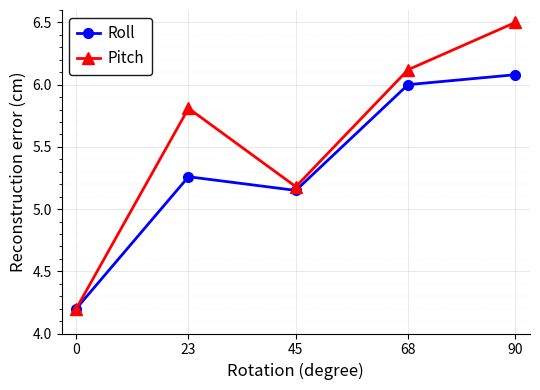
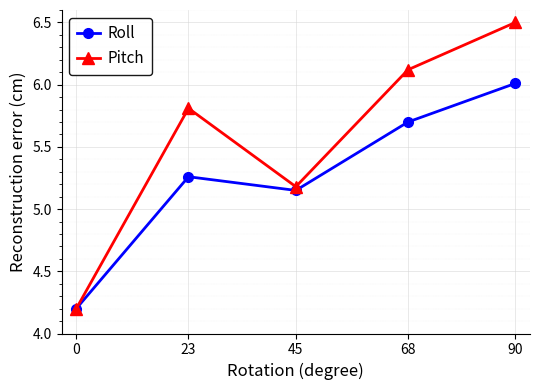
Roll, 68: 6.0 -> 5.7
Roll, 90: 6.08 -> 6.01
